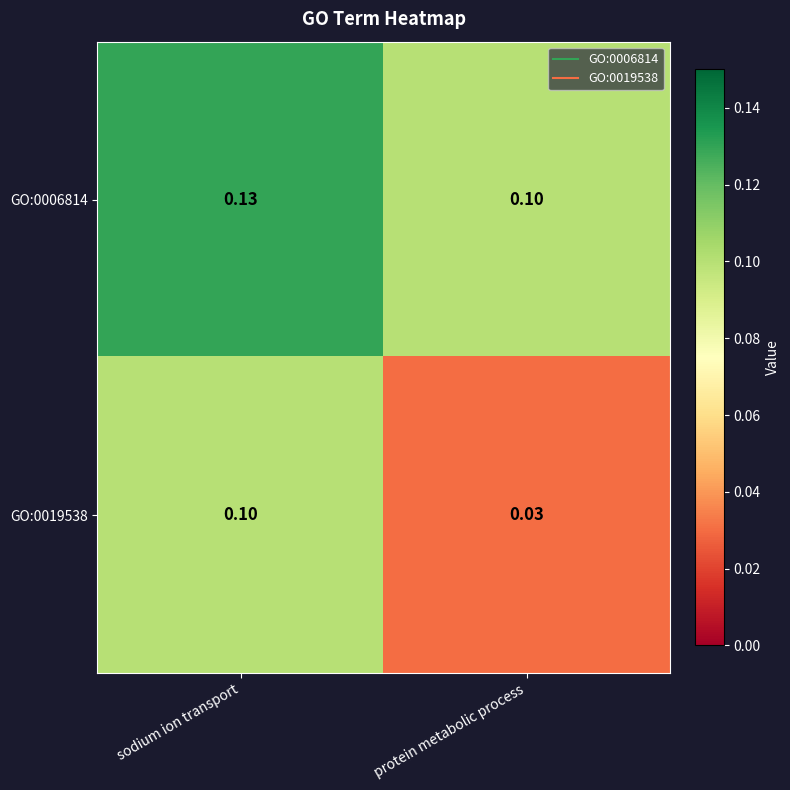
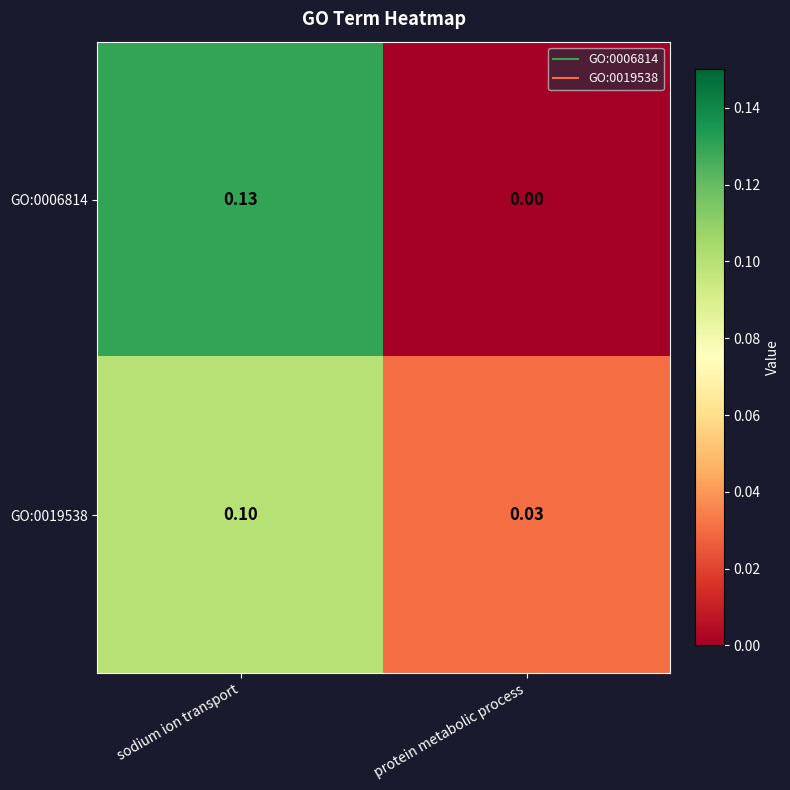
GO:0006814, protein metabolic process: 0.10 -> 0.00
